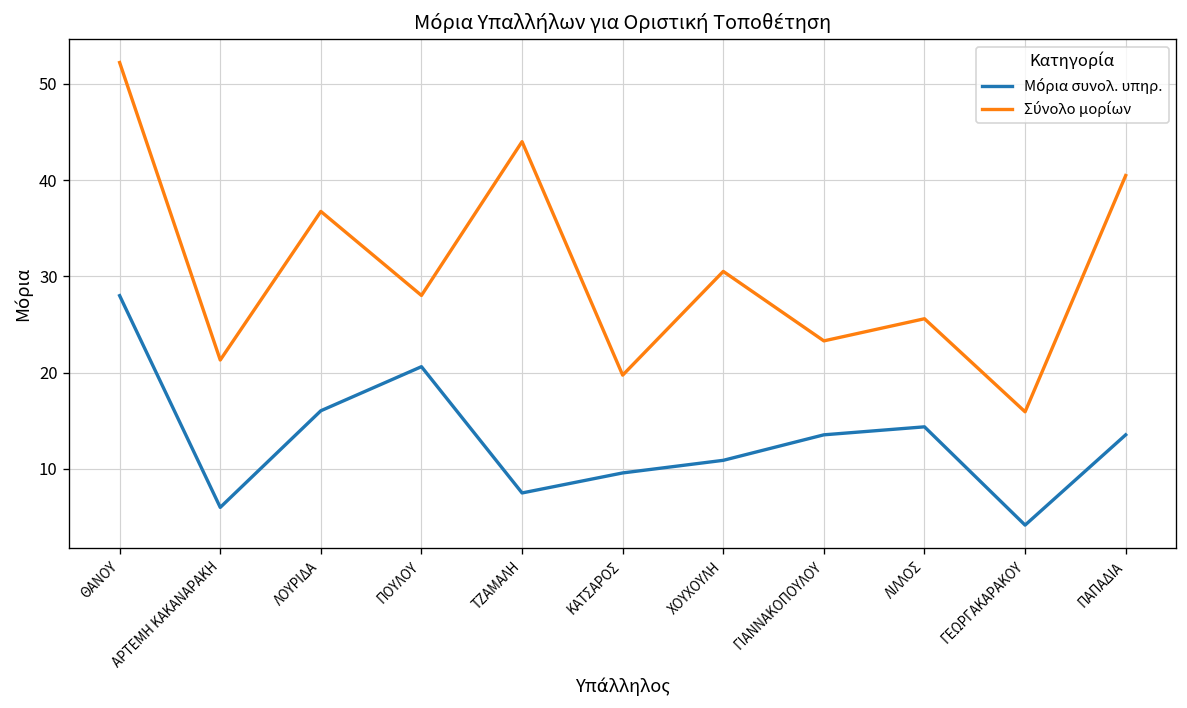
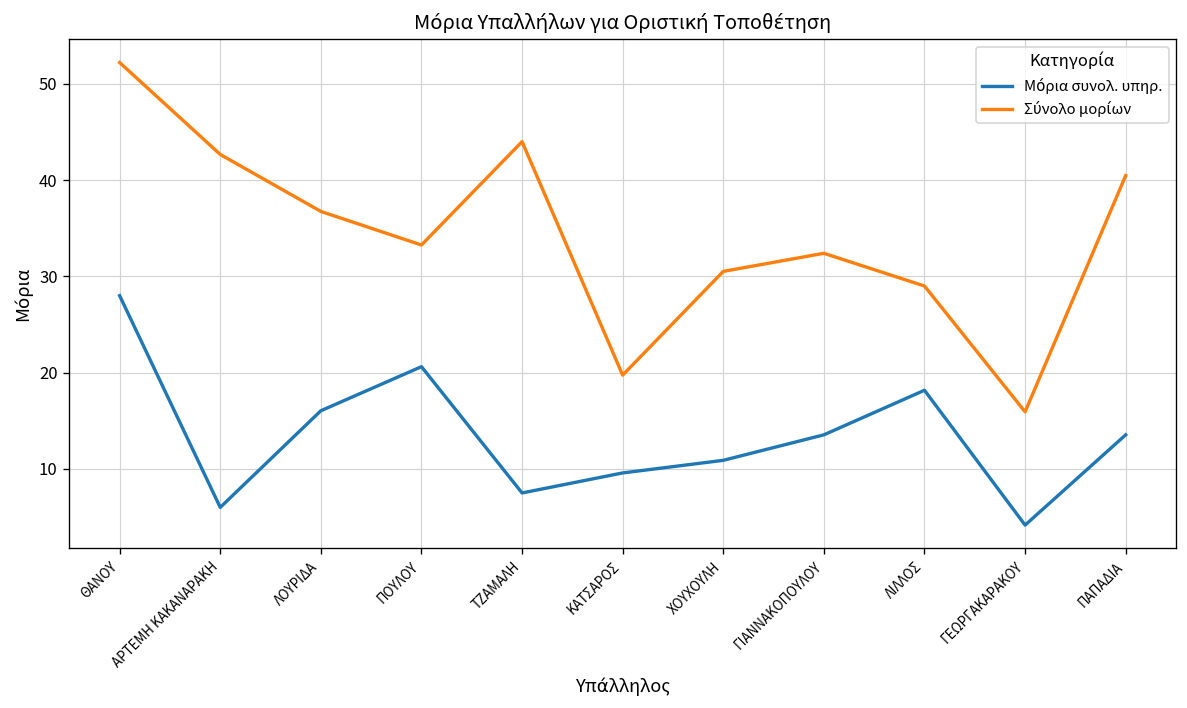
Σύνολο μορίων, ΑΡΤΕΜΗ ΚΑΚΑΝΑΡΑΚΗ: 21 -> 43
Σύνολο μορίων, ΠΟΥΛΟΥ: 28 -> 33
Σύνολο μορίων, ΓΙΑΝΝΑΚΟΠΟΥΛΟΥ: 23 -> 32
Μόρια συνολ. υπηρ., ΛΙΛΛΟΣ: 14 -> 18
Σύνολο μορίων, ΛΙΛΛΟΣ: 26 -> 29
